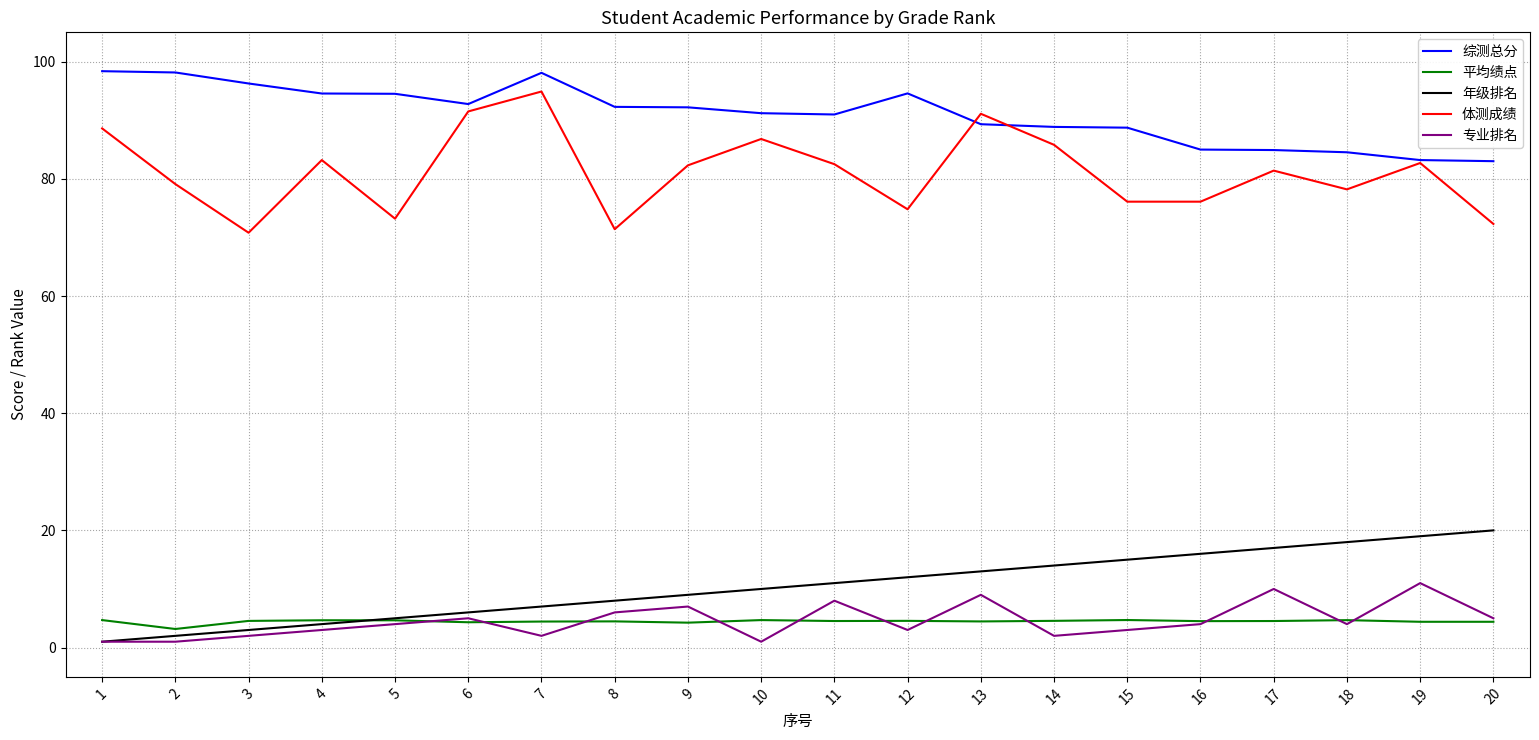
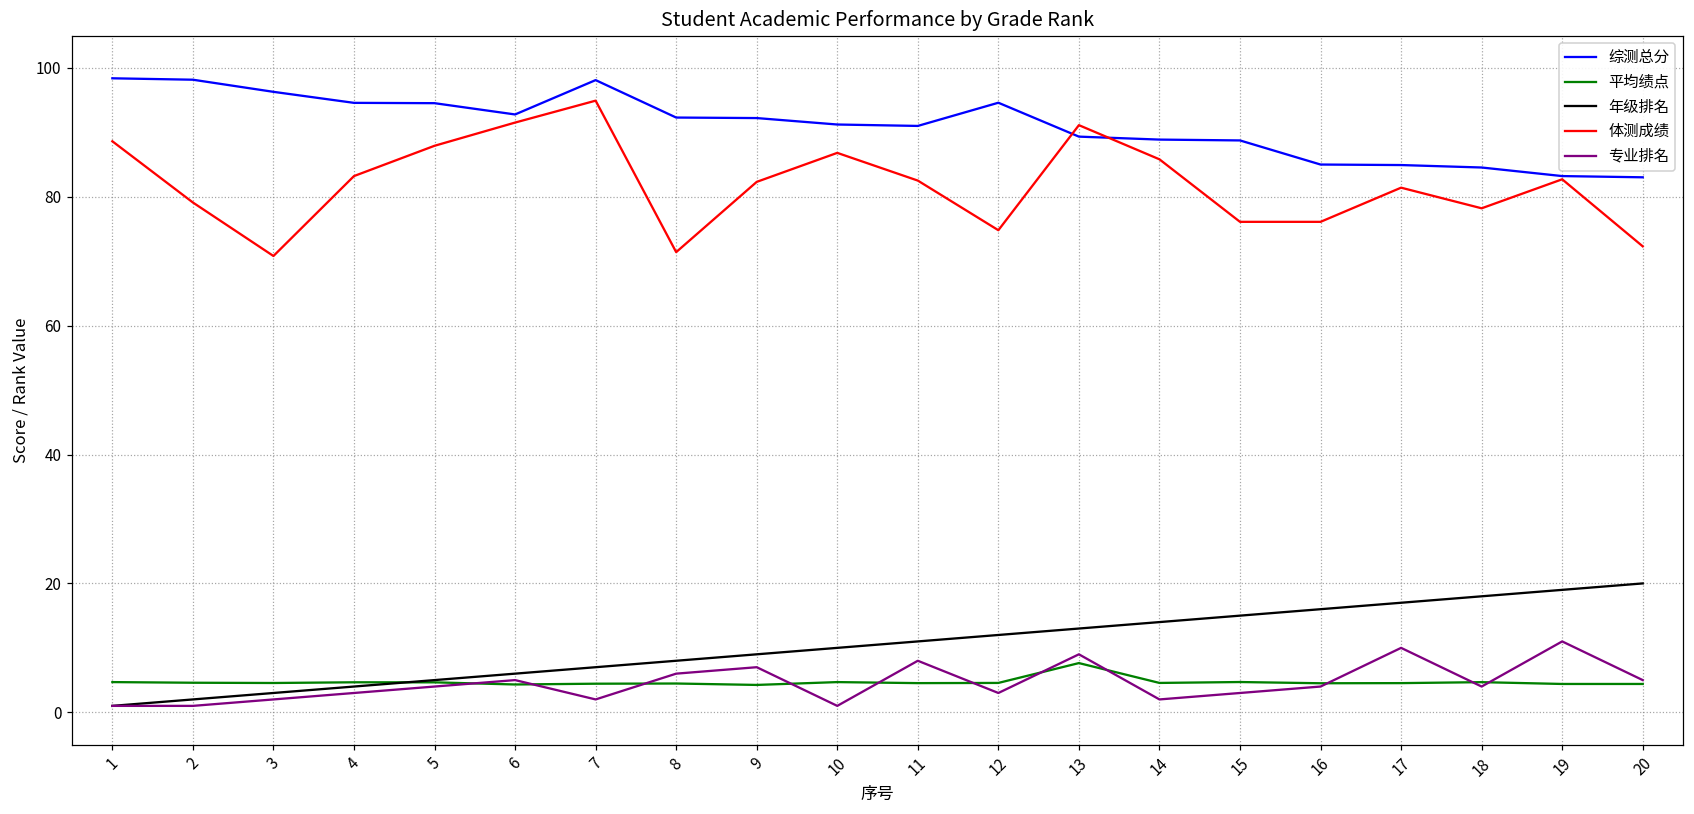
平均绩点, 2: 3 -> 5
体测成绩, 5: 73 -> 88
平均绩点, 13: 4 -> 8
